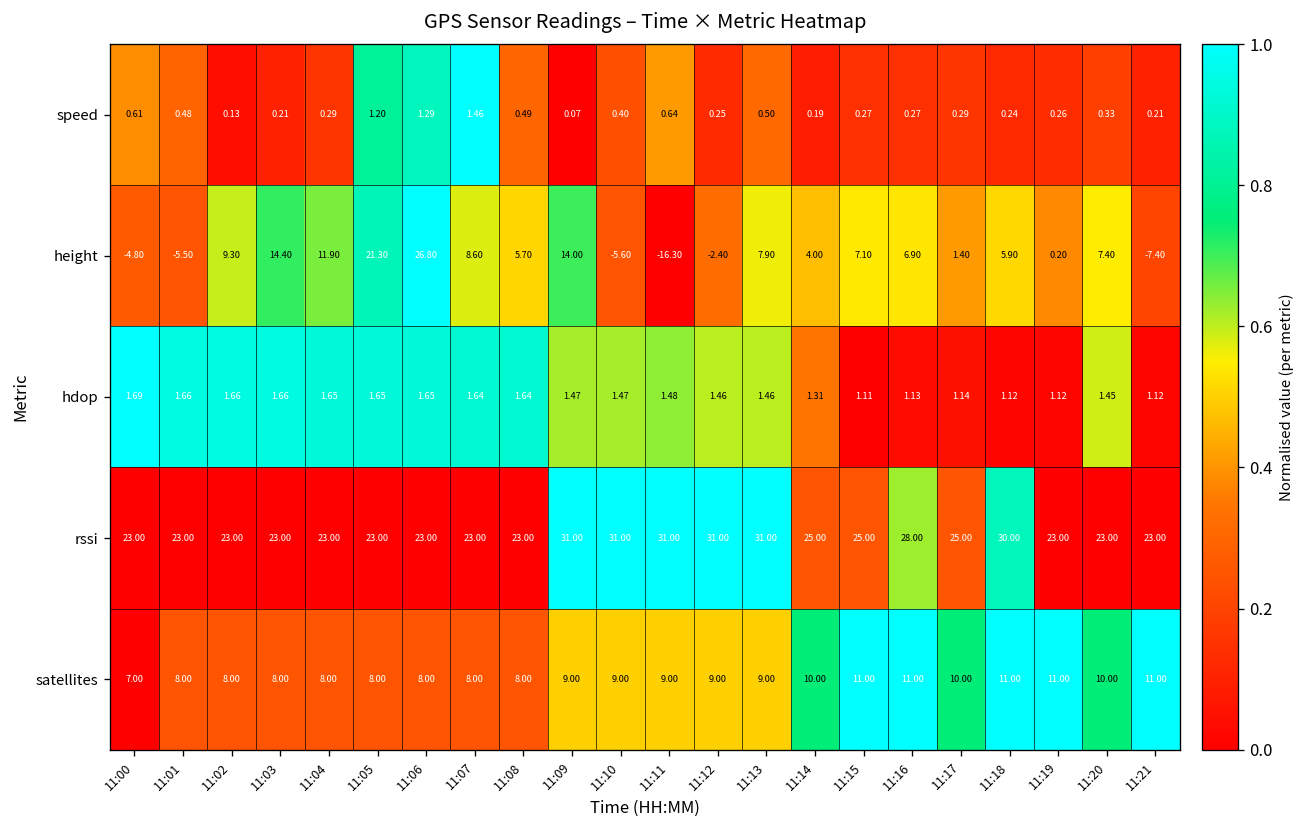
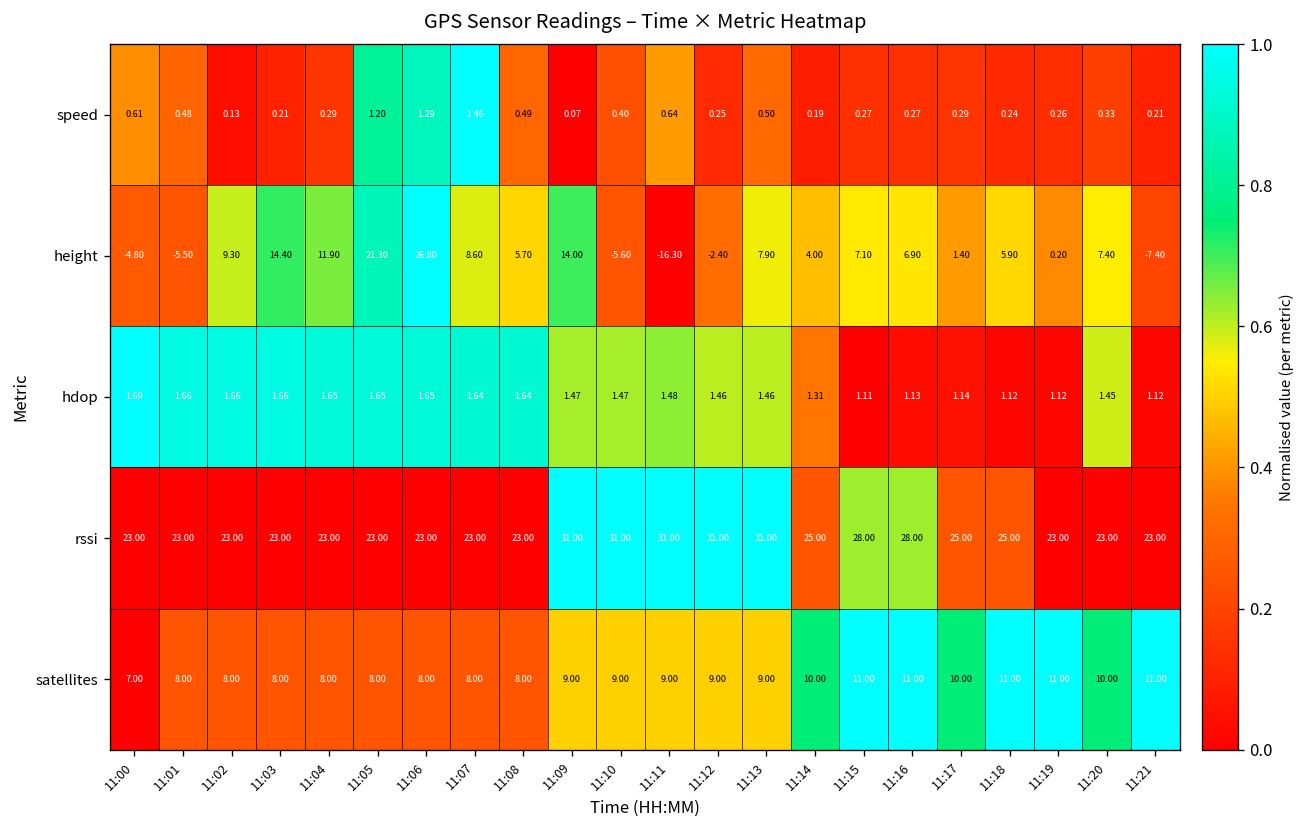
rssi, 11:15: 25.00 -> 28.00
rssi, 11:18: 30.00 -> 25.00
